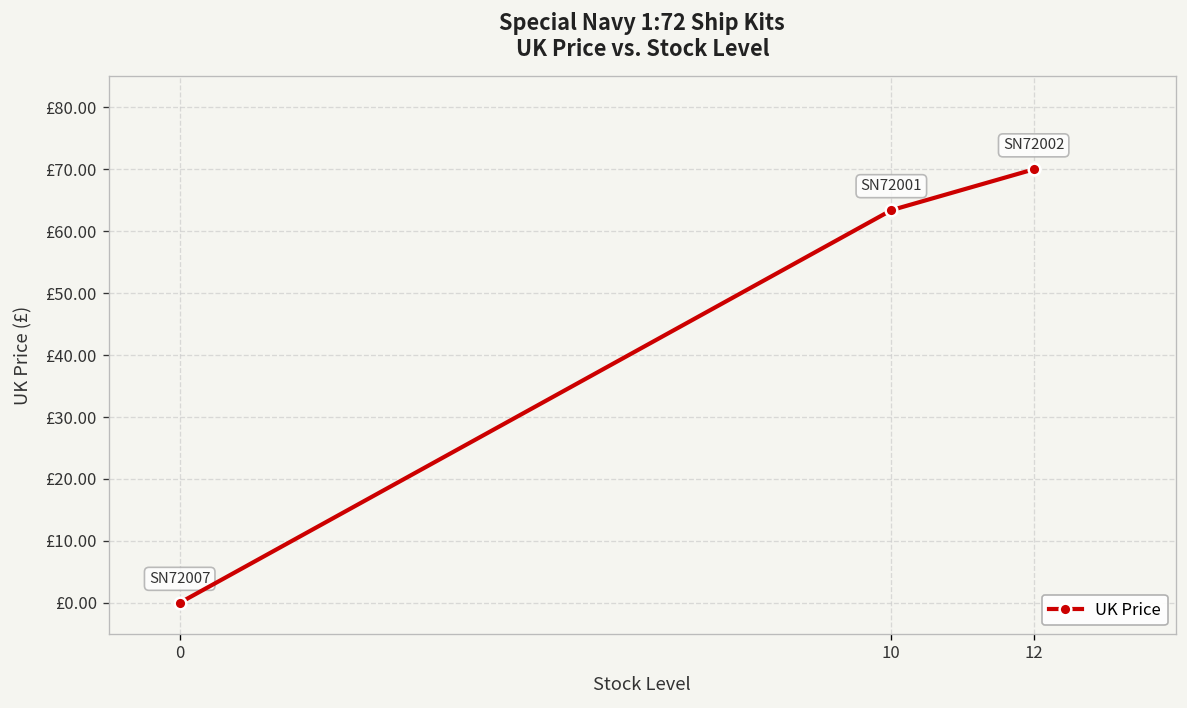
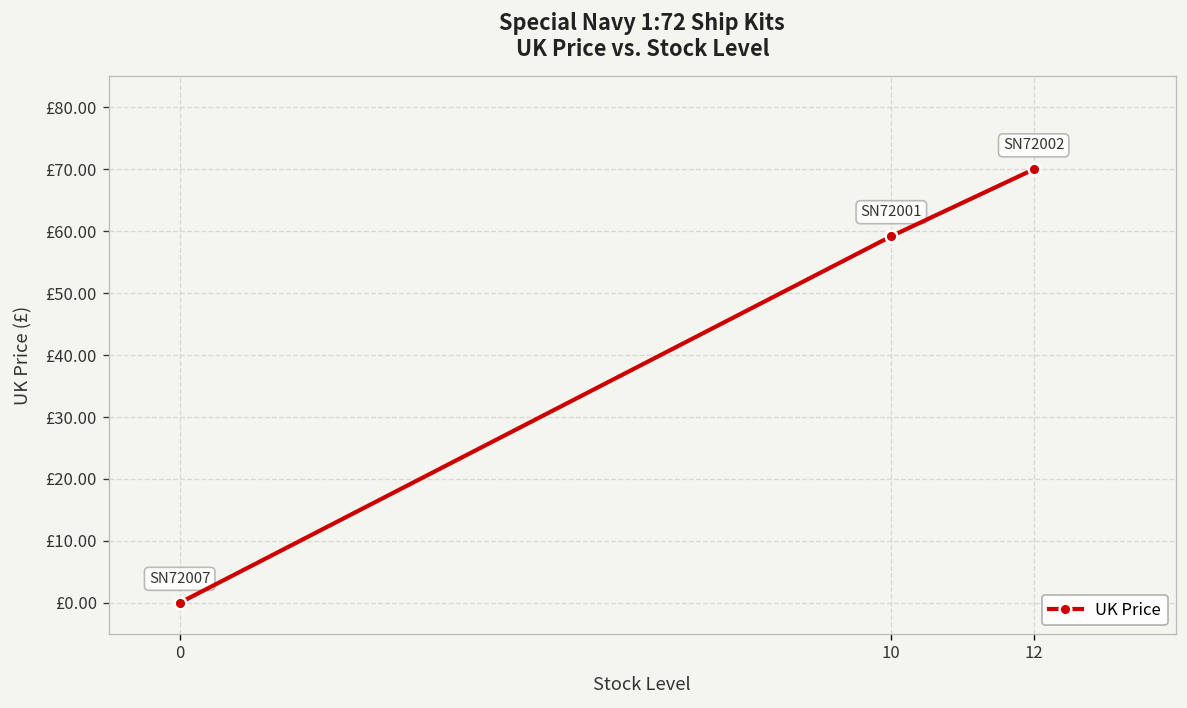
10: £63 -> £59
